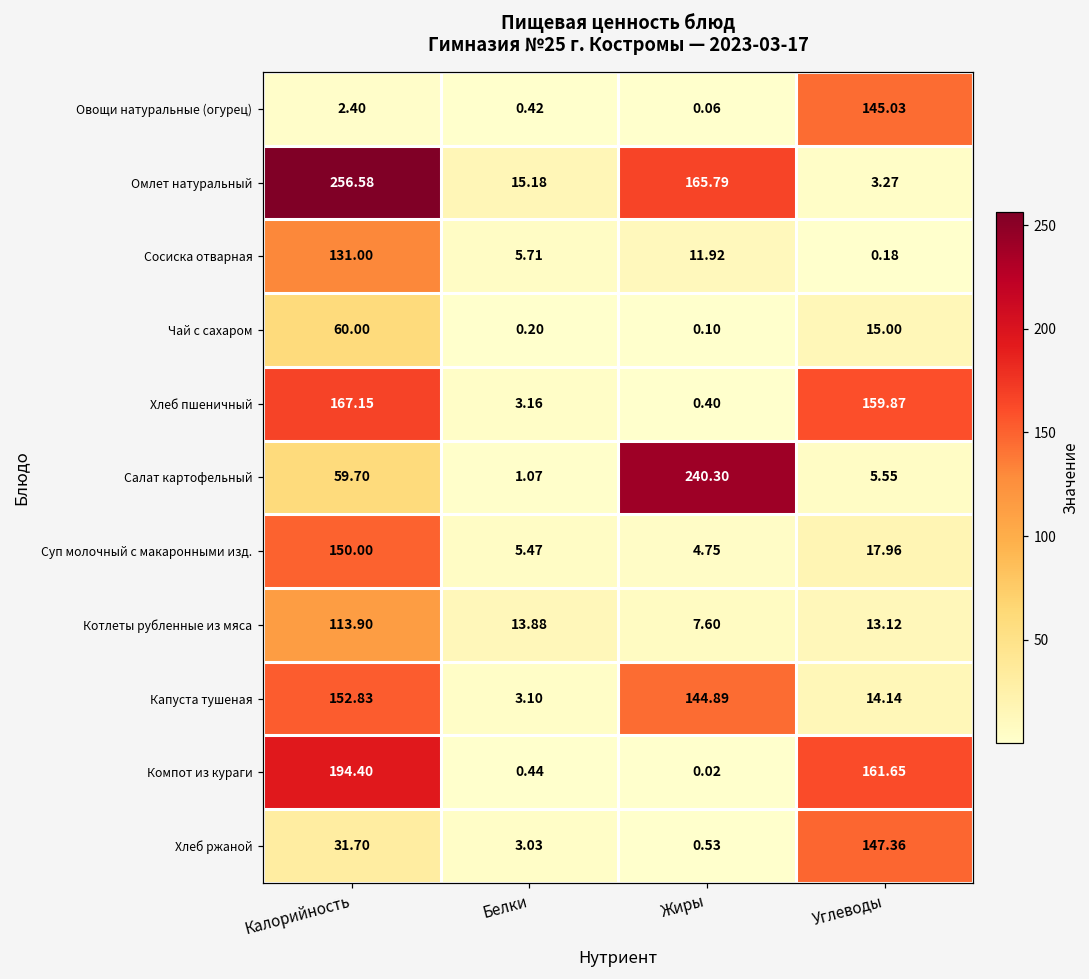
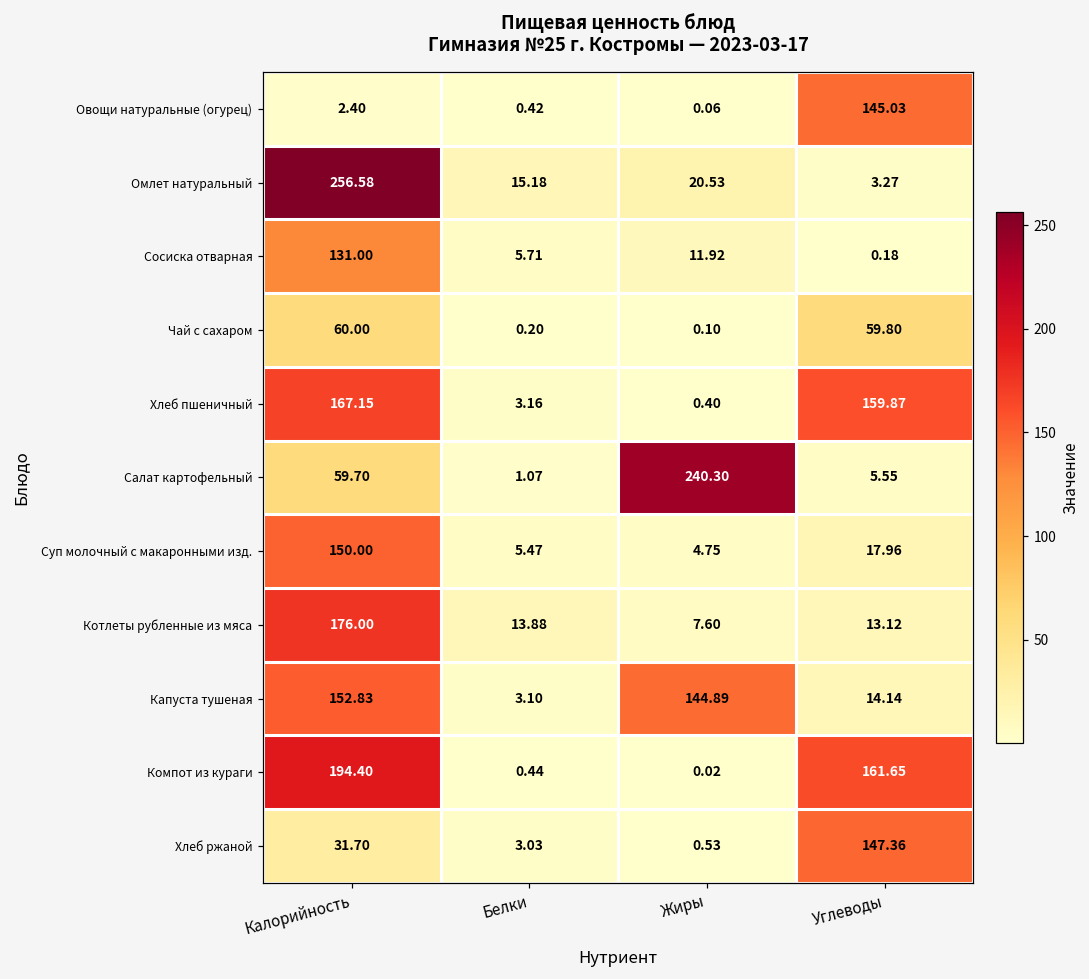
Омлет натуральный, Жиры: 165.79 -> 20.53
Чай с сахаром, Углеводы: 15.00 -> 59.80
Котлеты рубленные из мяса, Калорийность: 113.90 -> 176.00
